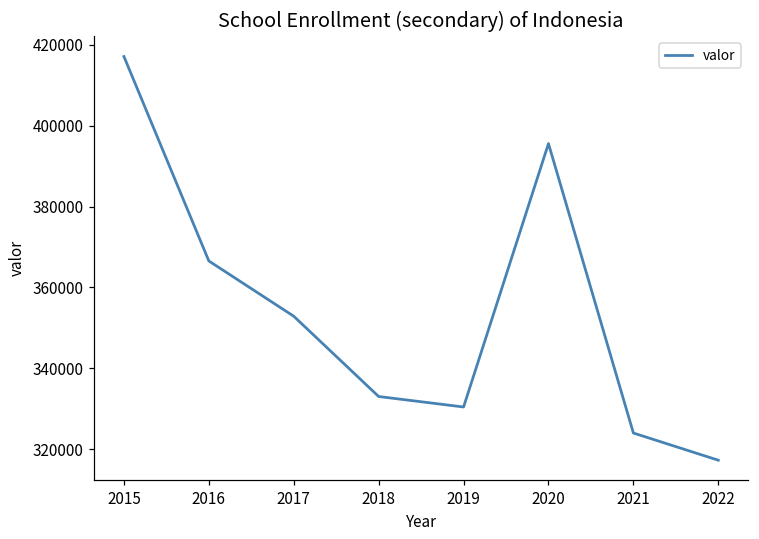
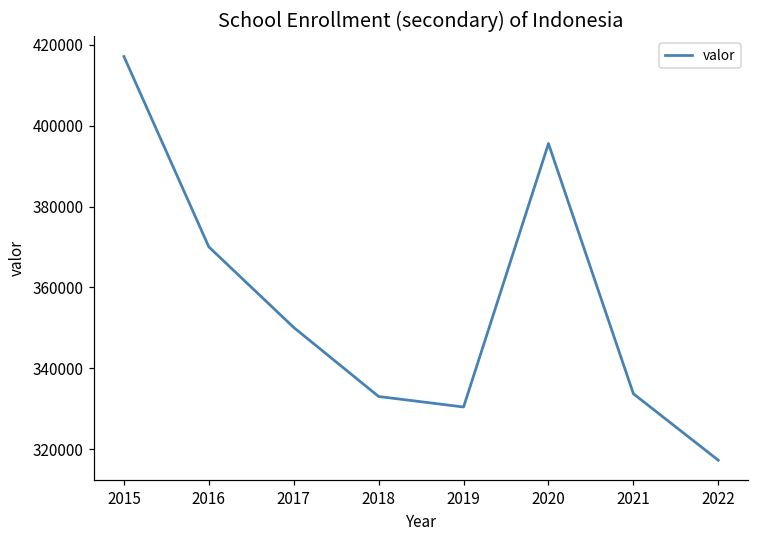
2016: 367000 -> 370000
2017: 353000 -> 350000
2021: 324000 -> 334000
